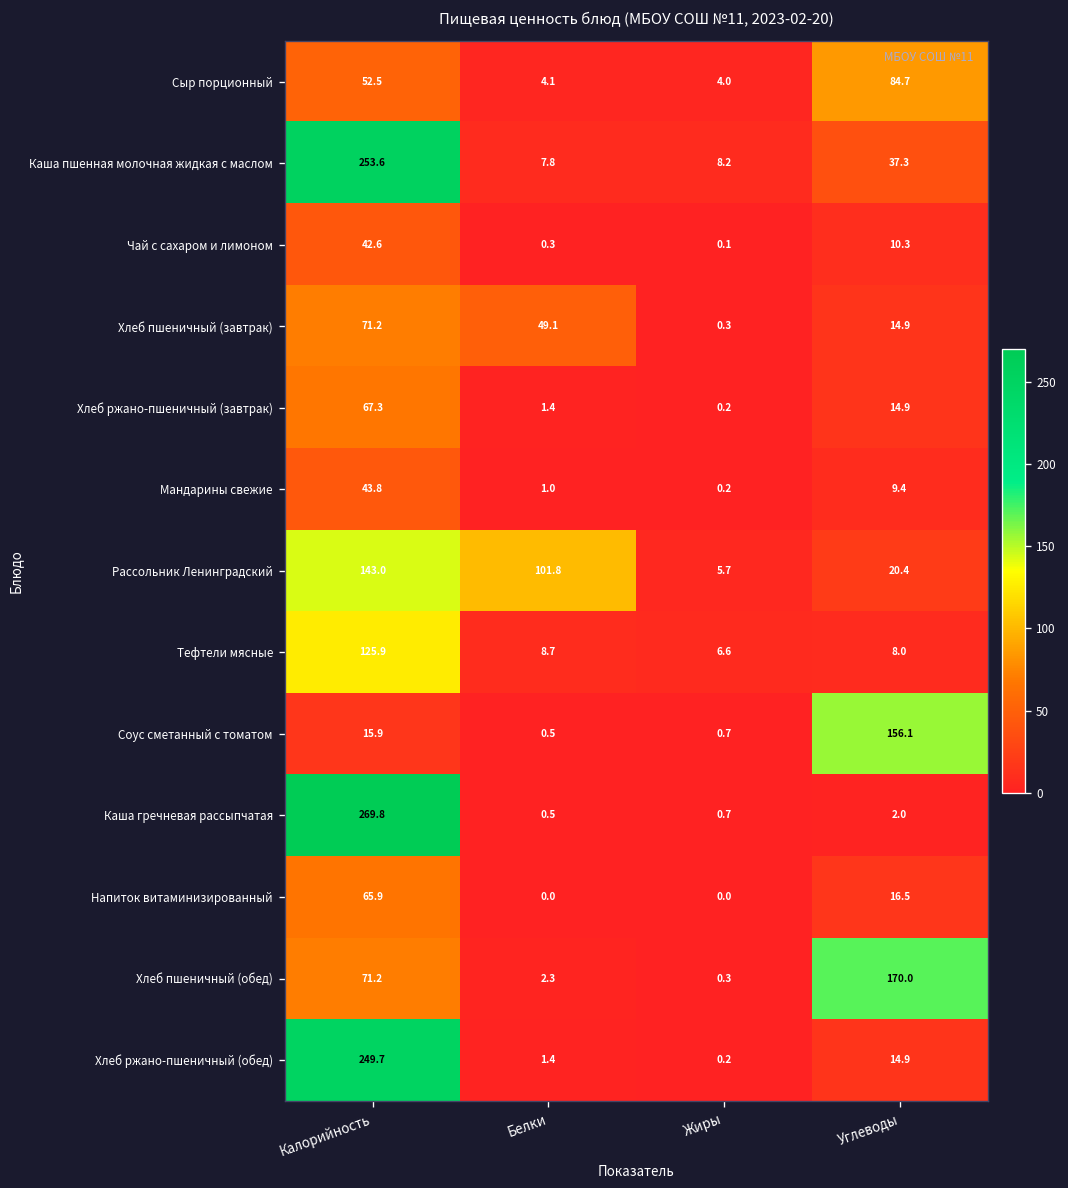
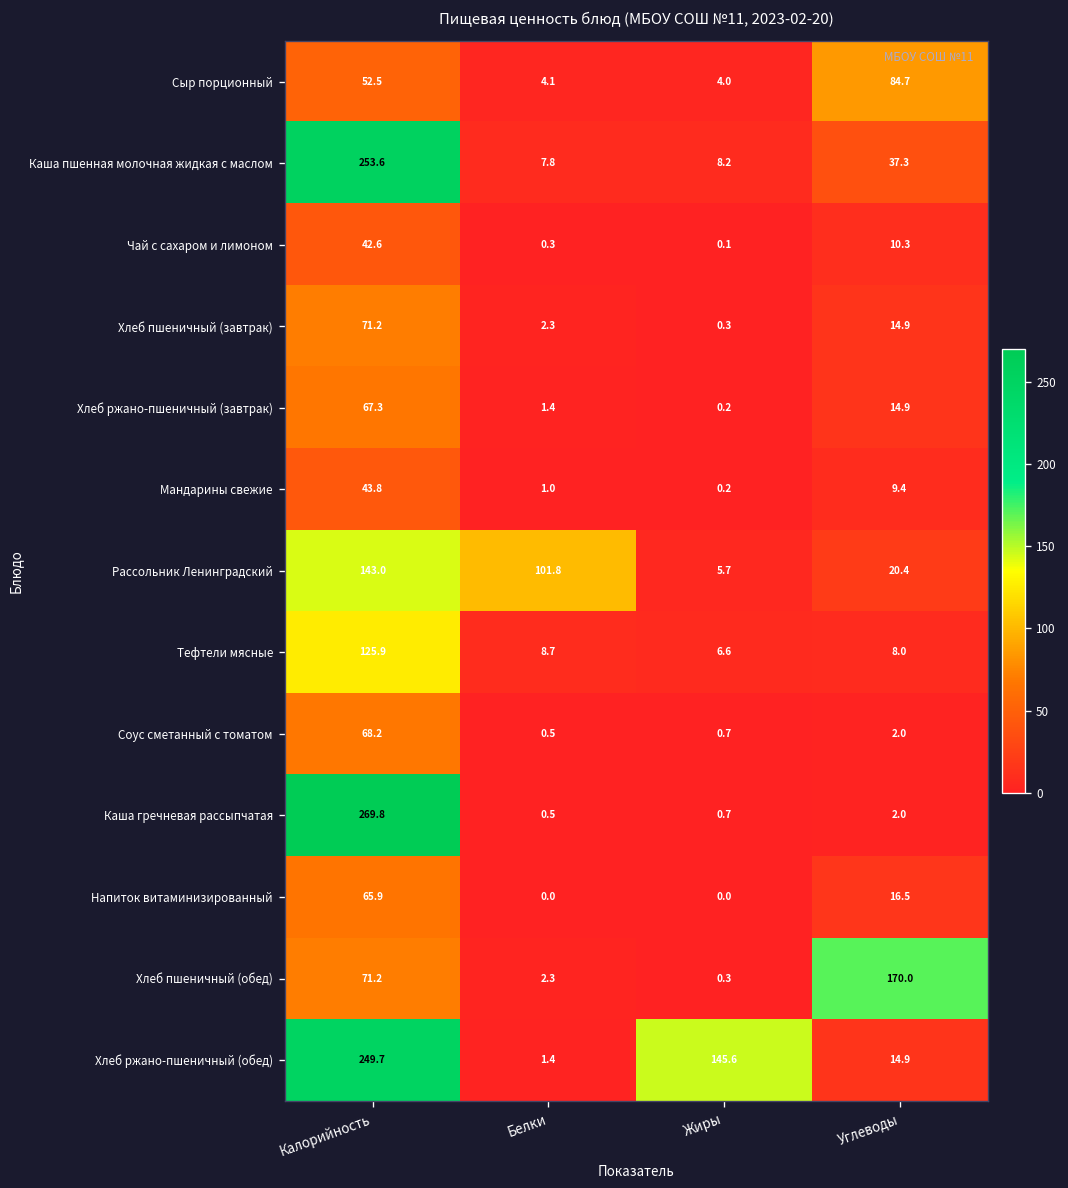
Хлеб пшеничный (завтрак), Белки: 49.1 -> 2.3
Соус сметанный с томатом, Калорийность: 15.9 -> 68.2
Соус сметанный с томатом, Углеводы: 156.1 -> 2.0
Хлеб ржано-пшеничный (обед), Жиры: 0.2 -> 145.6
